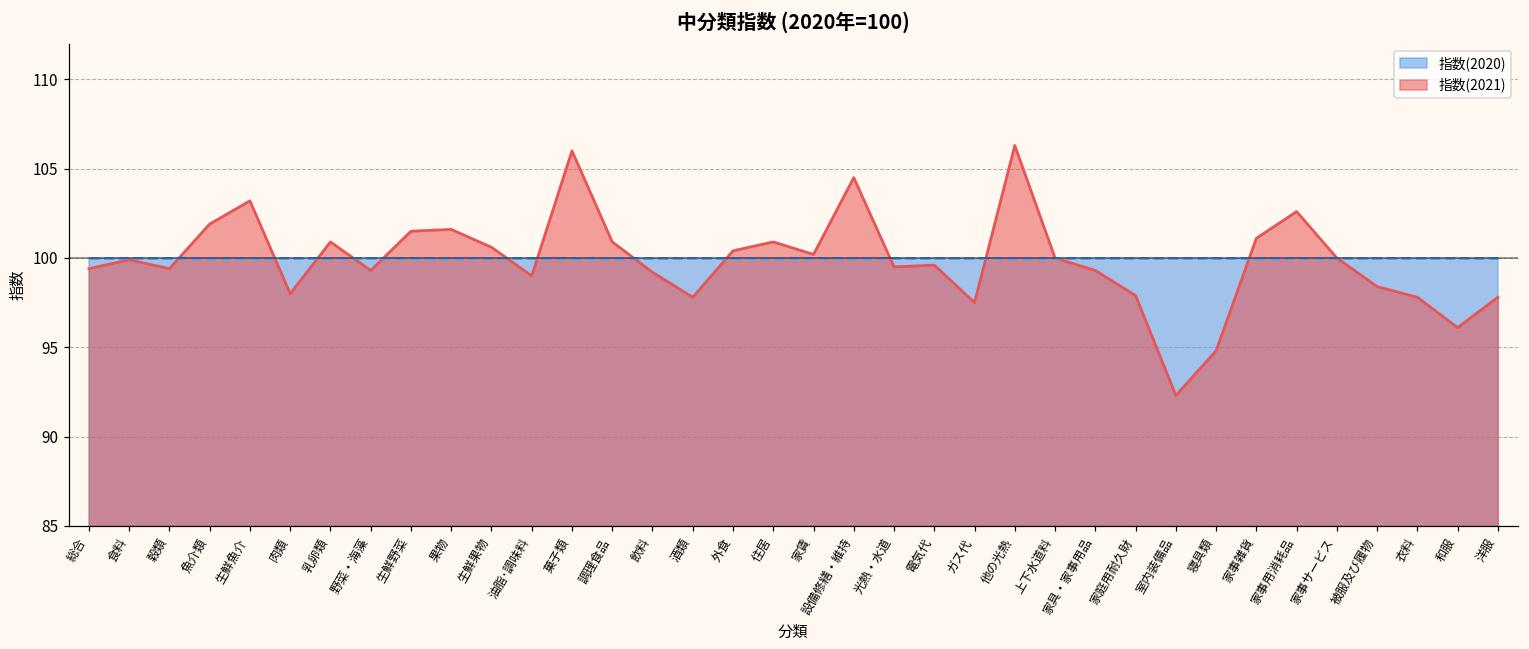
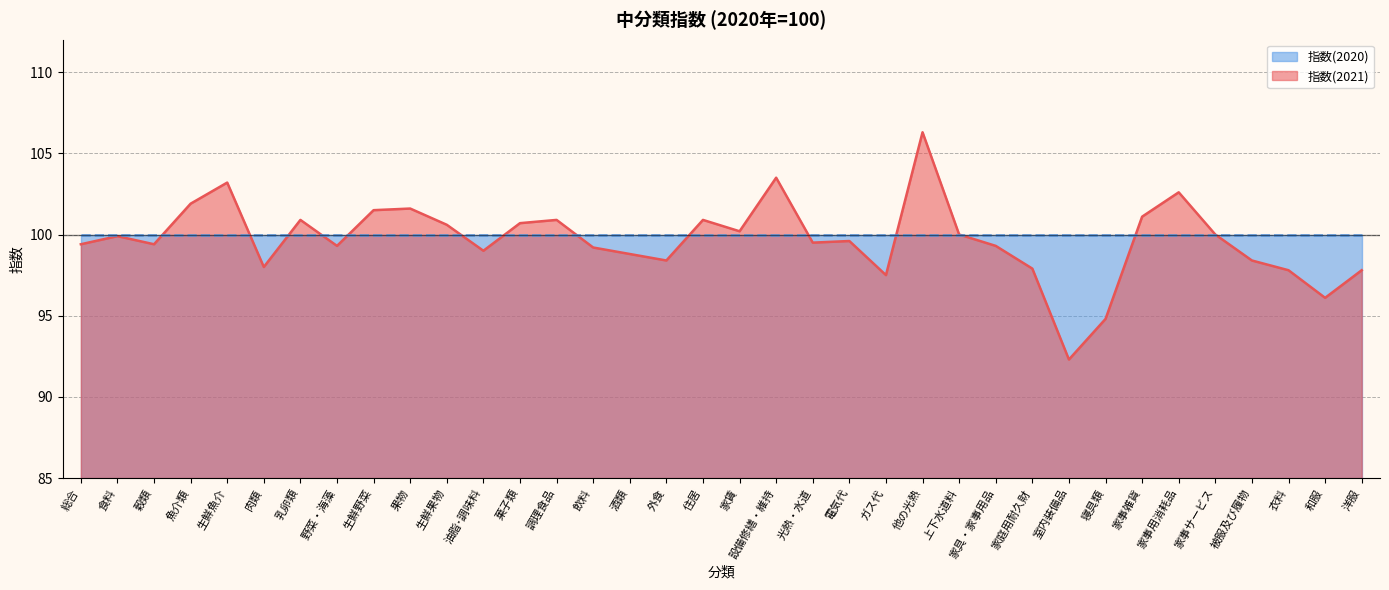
指数(2021), 菓子類: 106.0 -> 100.7
指数(2021), 酒類: 97.8 -> 98.8
指数(2021), 外食: 100.4 -> 98.4
指数(2021), 設備修繕・維持: 104.5 -> 103.5
